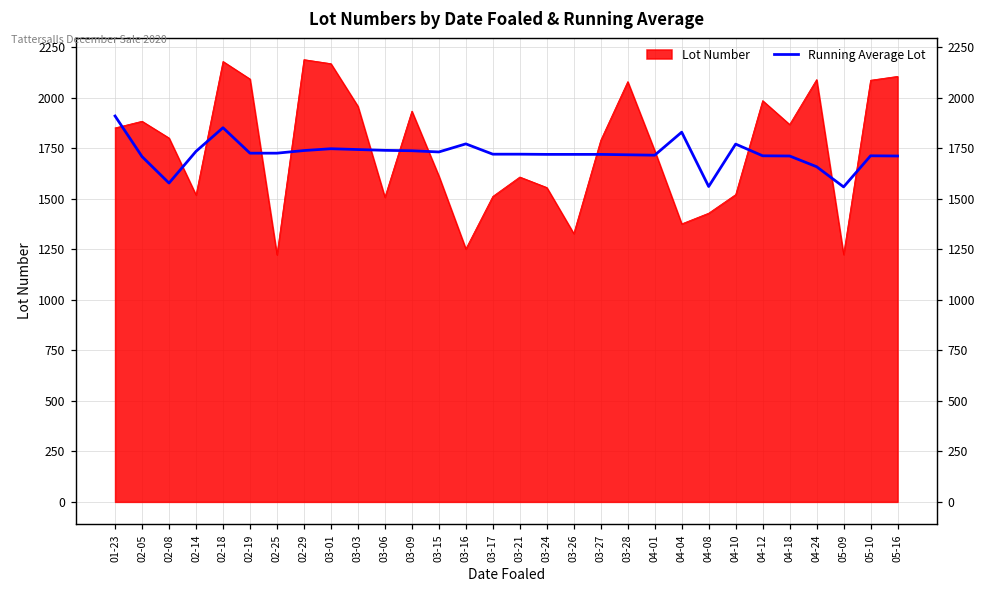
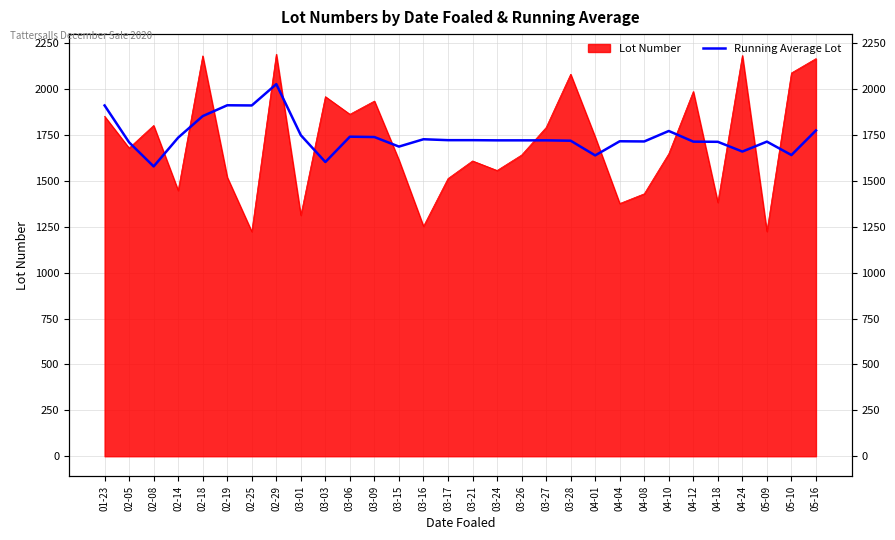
Lot Number, 02-05: 1880 -> 1680
Lot Number, 02-14: 1520 -> 1450
Lot Number, 02-19: 2090 -> 1520
Running Average Lot, 02-19: 1730 -> 1910
Running Average Lot, 02-25: 1730 -> 1910
Running Average Lot, 02-29: 1740 -> 2030
Lot Number, 03-01: 2170 -> 1310
Running Average Lot, 03-03: 1740 -> 1600
Lot Number, 03-06: 1510 -> 1860
Running Average Lot, 03-15: 1730 -> 1690
Running Average Lot, 03-16: 1770 -> 1730
Lot Number, 03-26: 1330 -> 1640
Running Average Lot, 04-01: 1720 -> 1640
Running Average Lot, 04-04: 1830 -> 1720
Running Average Lot, 04-08: 1560 -> 1710
Lot Number, 04-10: 1520 -> 1650
Lot Number, 04-18: 1870 -> 1380
Lot Number, 04-24: 2090 -> 2180
Running Average Lot, 05-09: 1560 -> 1710
Running Average Lot, 05-10: 1710 -> 1640
Lot Number, 05-16: 2110 -> 2170
Running Average Lot, 05-16: 1710 -> 1770
